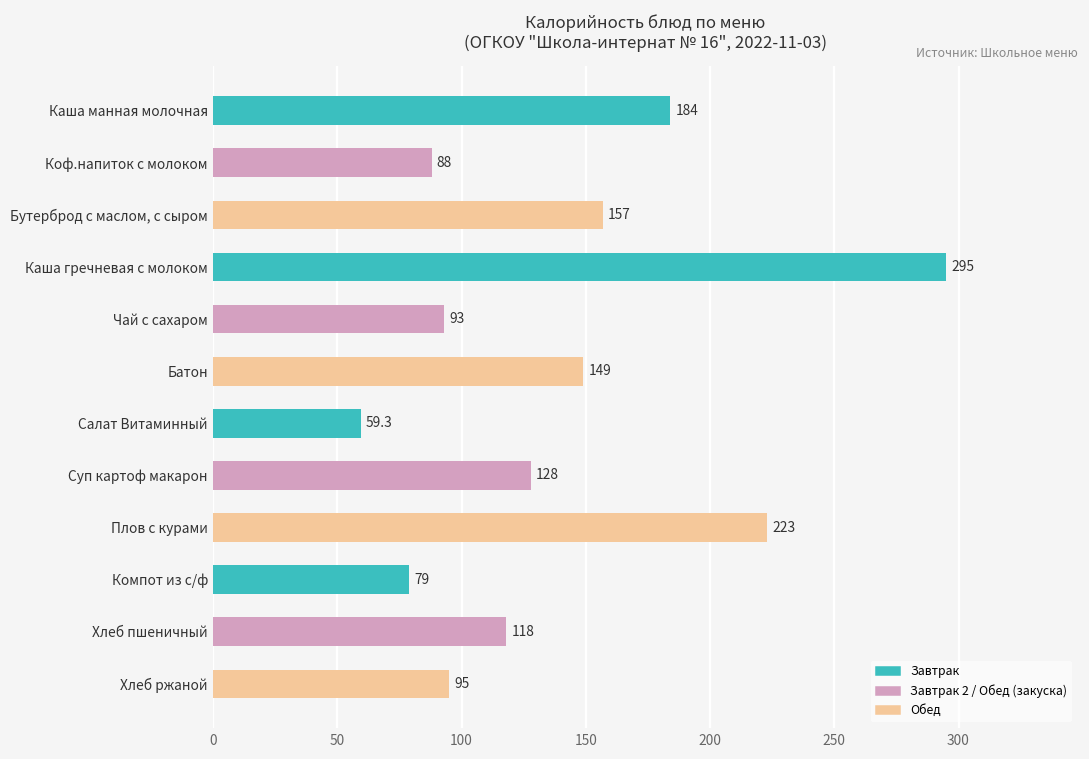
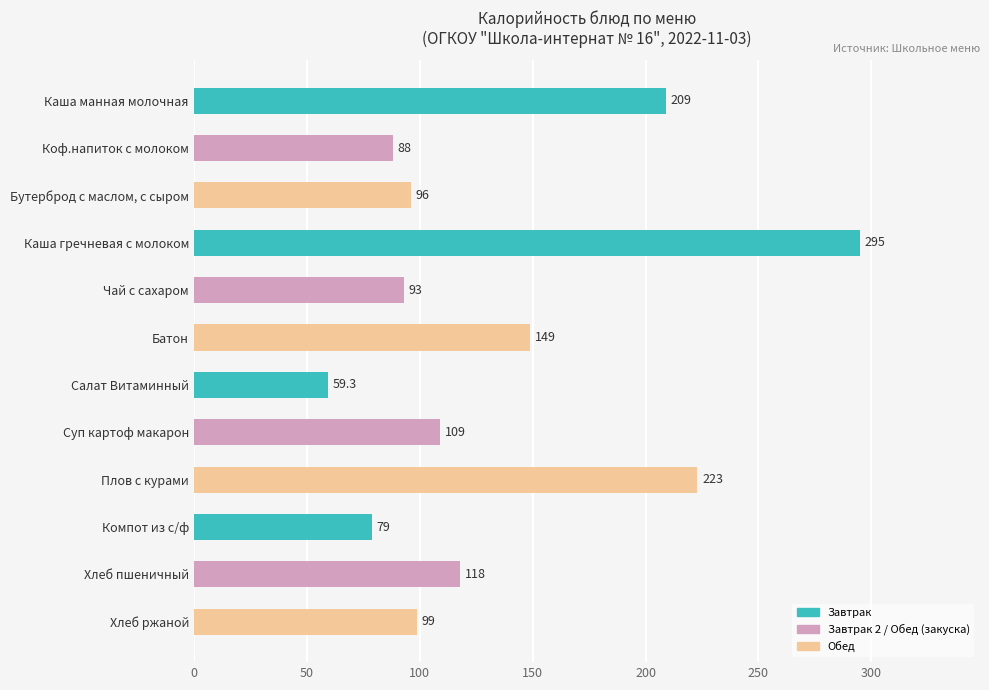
Каша манная молочная: 184 -> 209
Бутерброд с маслом, с сыром: 157 -> 96
Суп картоф макарон: 128 -> 109
Хлеб ржаной: 95 -> 99
